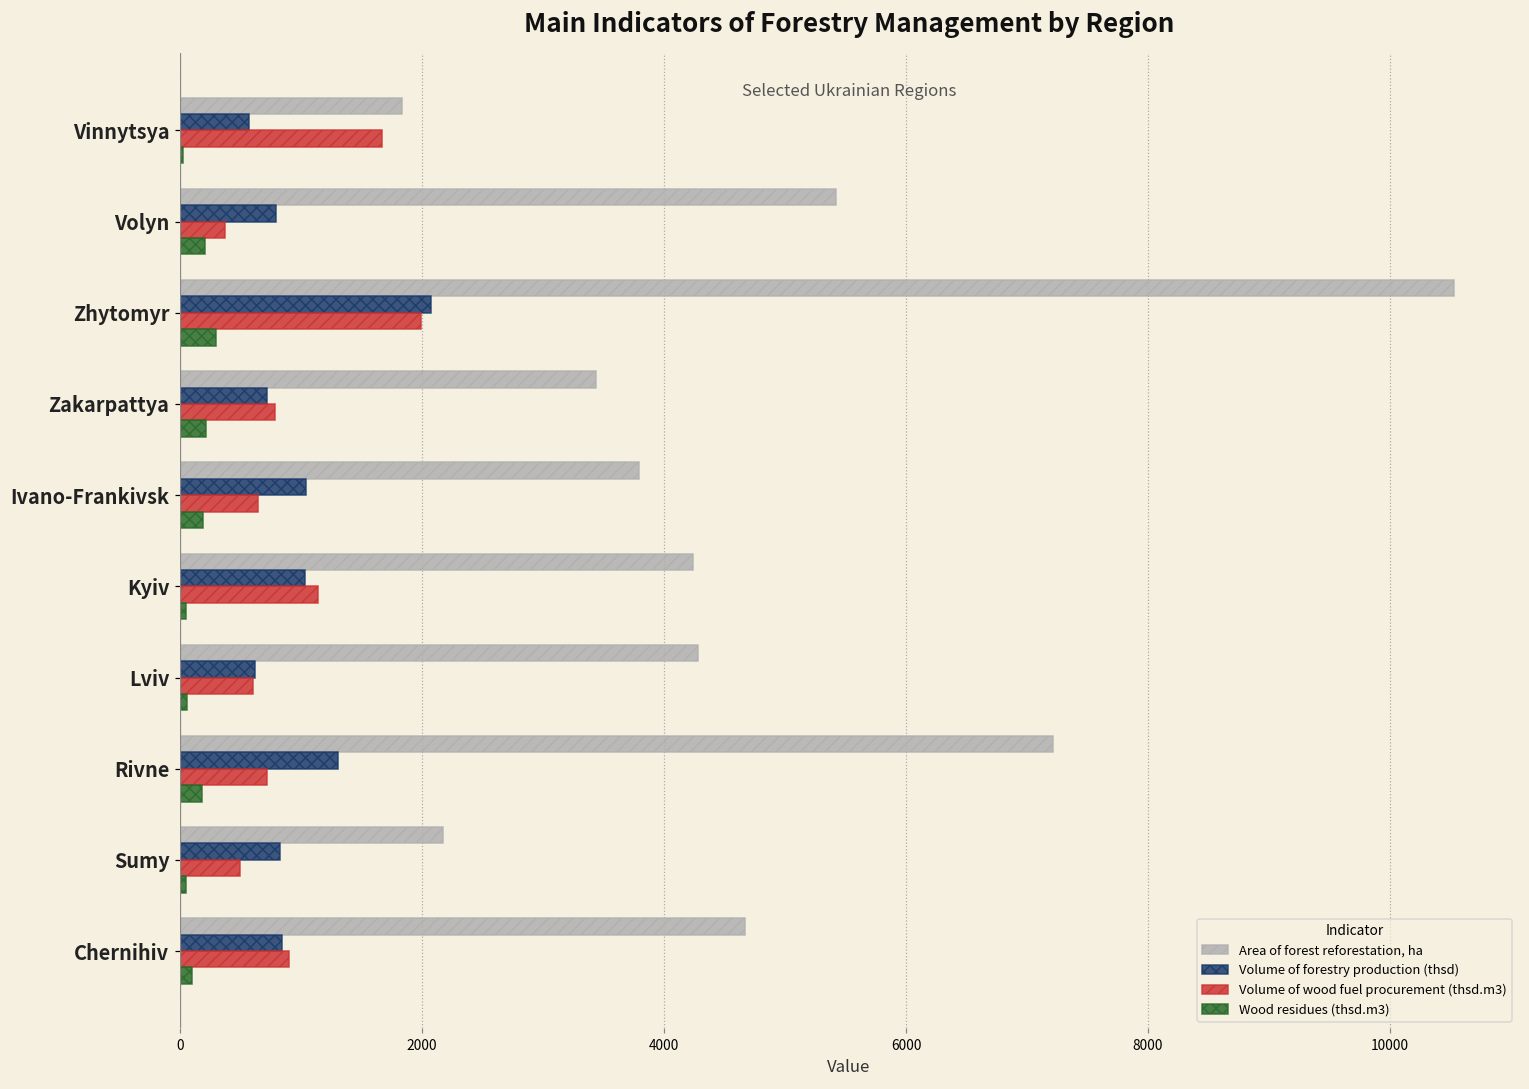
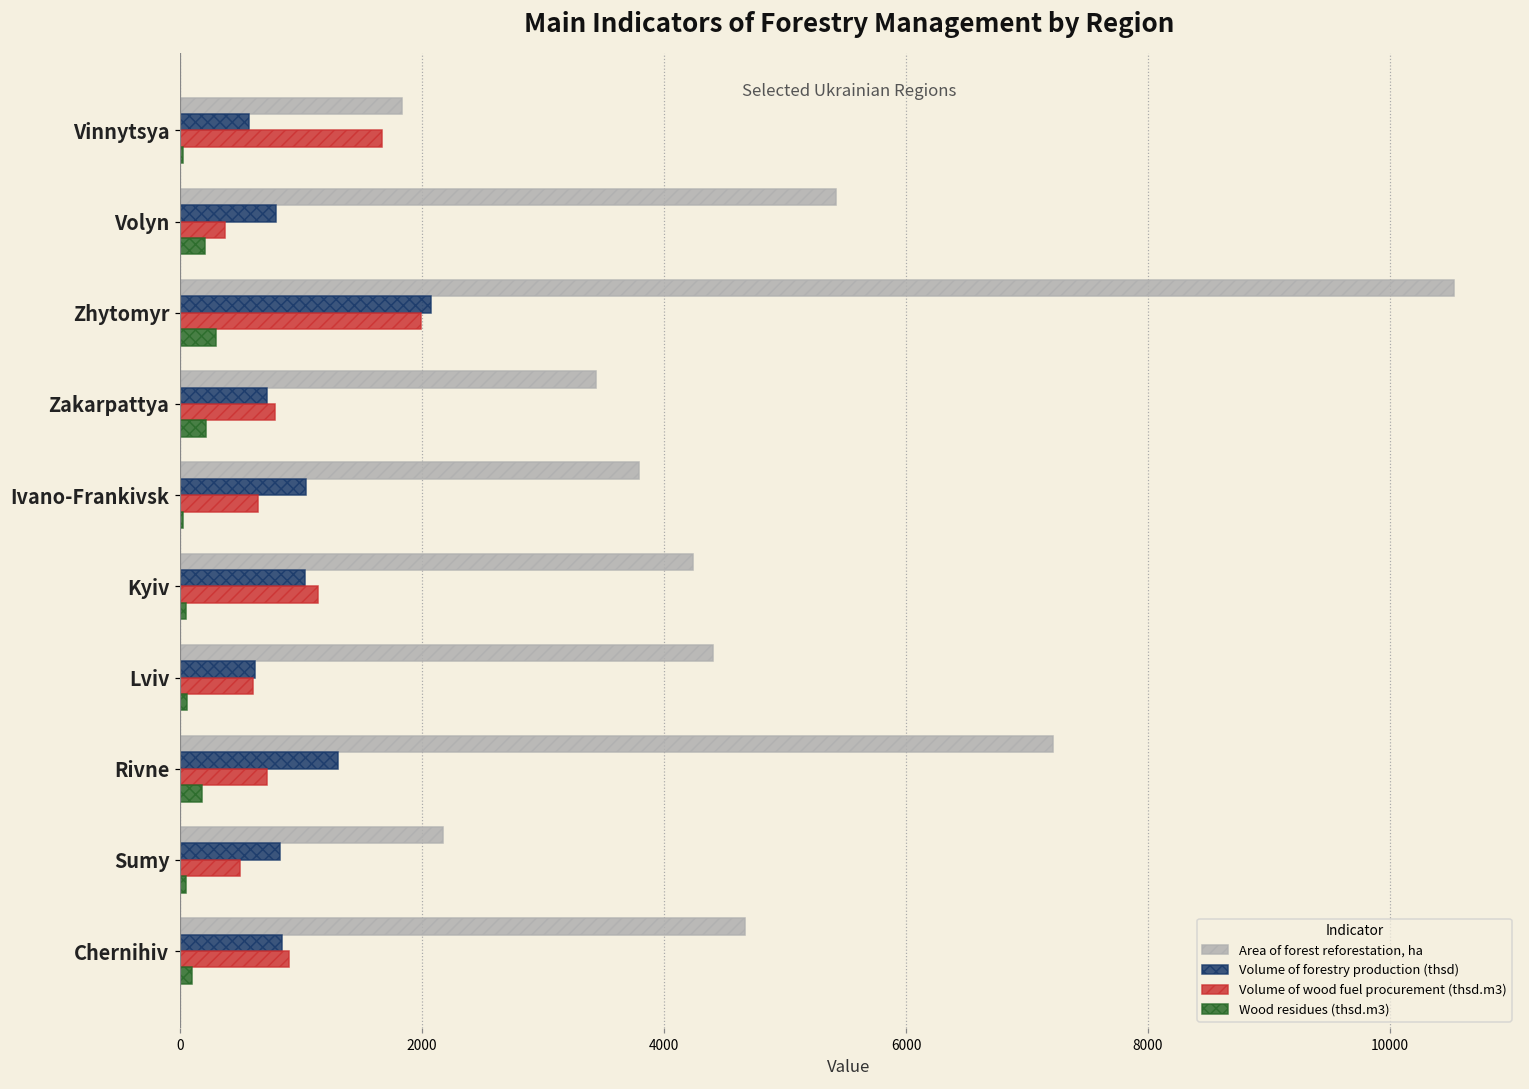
Wood residues (thsd.m3), Ivano-Frankivsk: 190 -> 20
Area of forest reforestation, ha, Lviv: 4280 -> 4400
